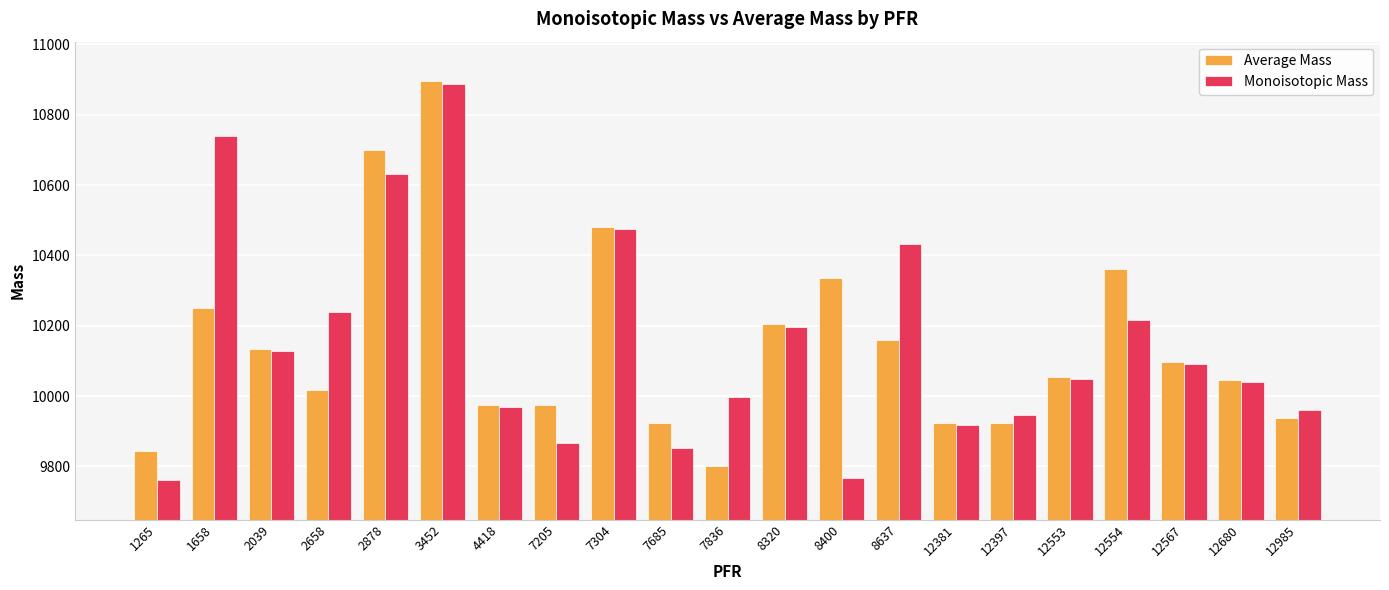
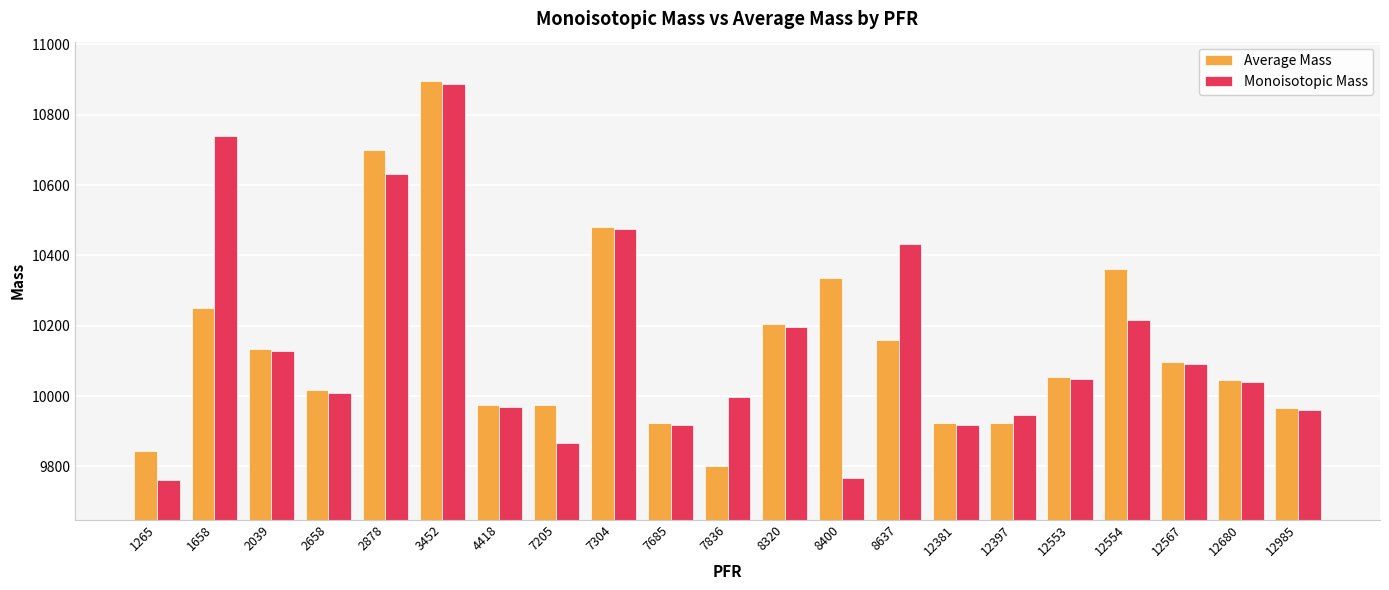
Monoisotopic Mass, 2658: 10240 -> 10010
Monoisotopic Mass, 7685: 9850 -> 9920
Average Mass, 12985: 9940 -> 9970
